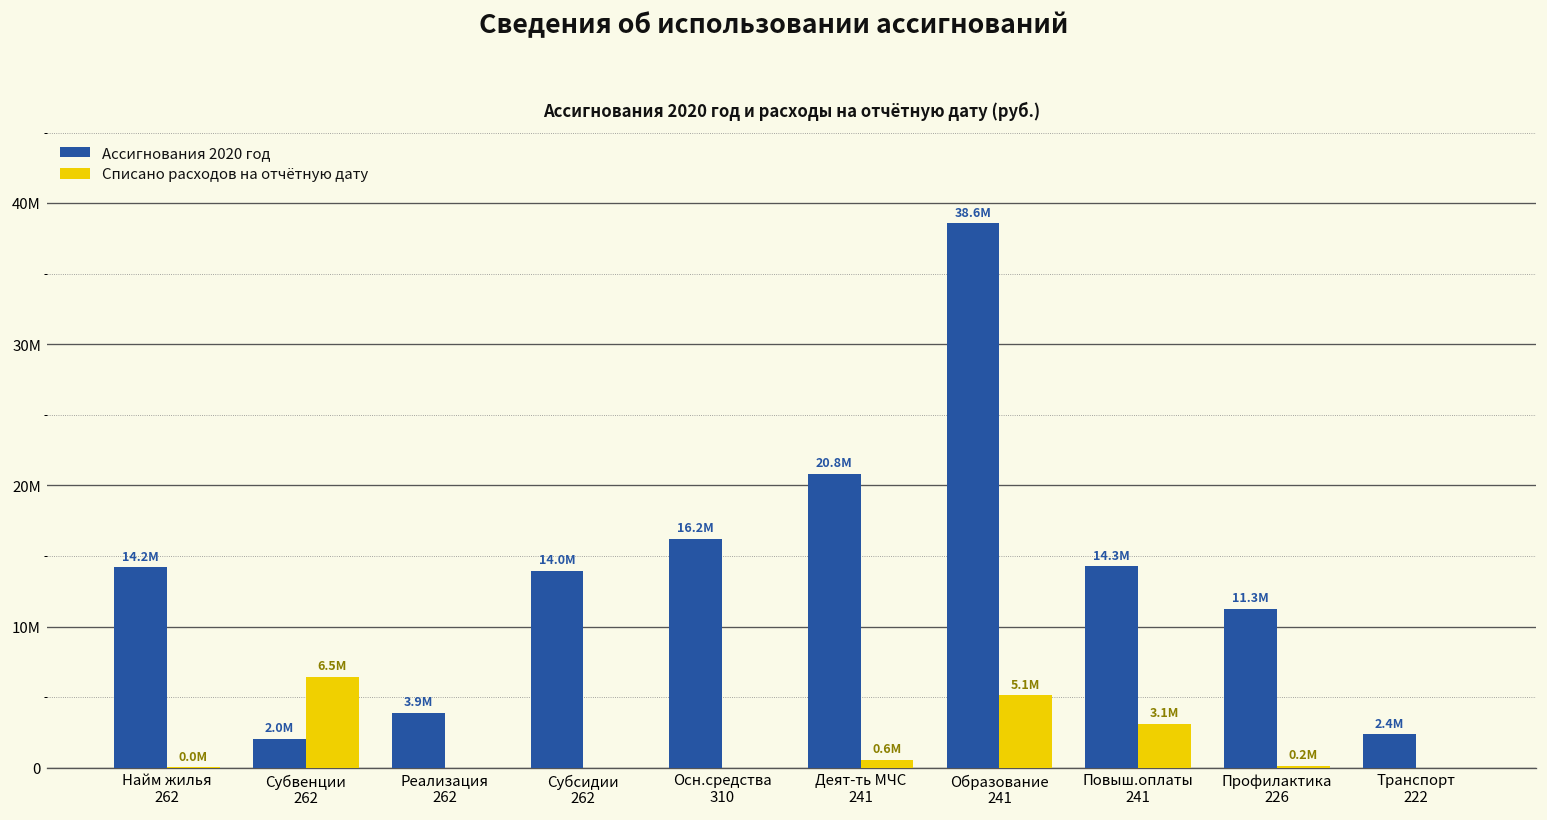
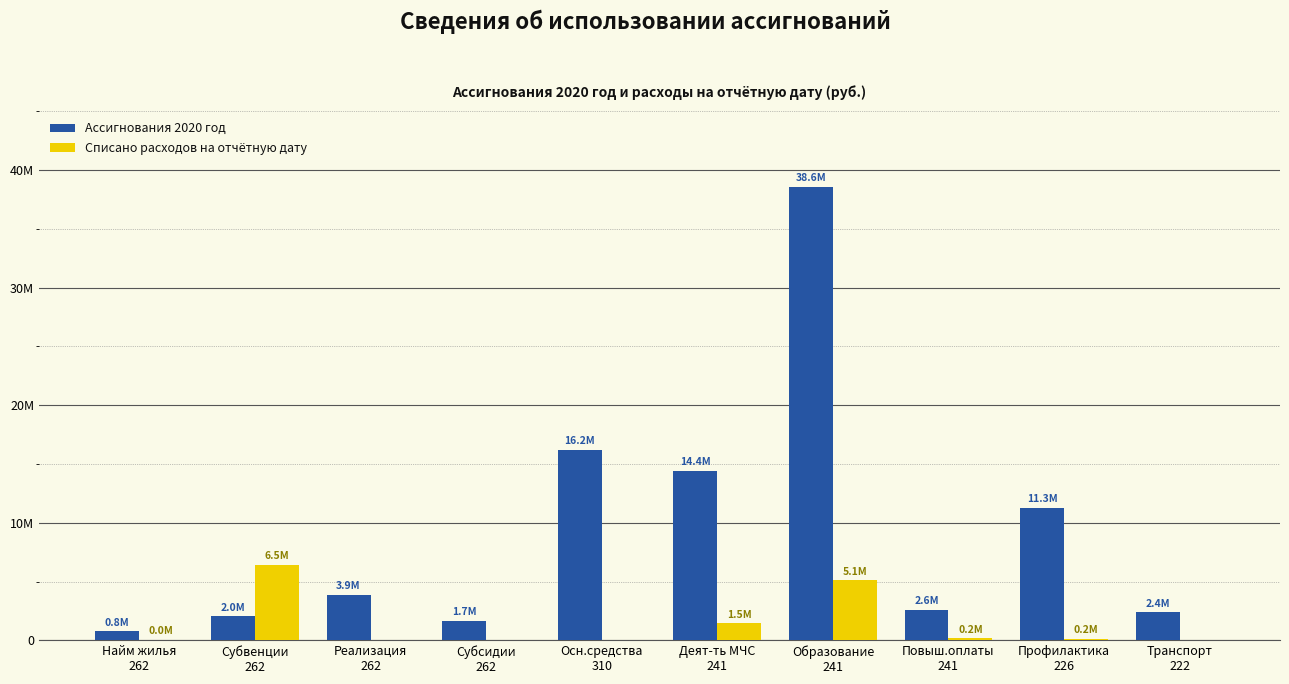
Ассигнования 2020 год, Найм жилья 262: 14.2M -> 0.8M
Ассигнования 2020 год, Субсидии 262: 14.0M -> 1.7M
Ассигнования 2020 год, Деят-ть МЧС 241: 20.8M -> 14.4M
Списано расходов на отчётную дату, Деят-ть МЧС 241: 0.6M -> 1.5M
Ассигнования 2020 год, Повыш.оплаты 241: 14.3M -> 2.6M
Списано расходов на отчётную дату, Повыш.оплаты 241: 3.1M -> 0.2M
